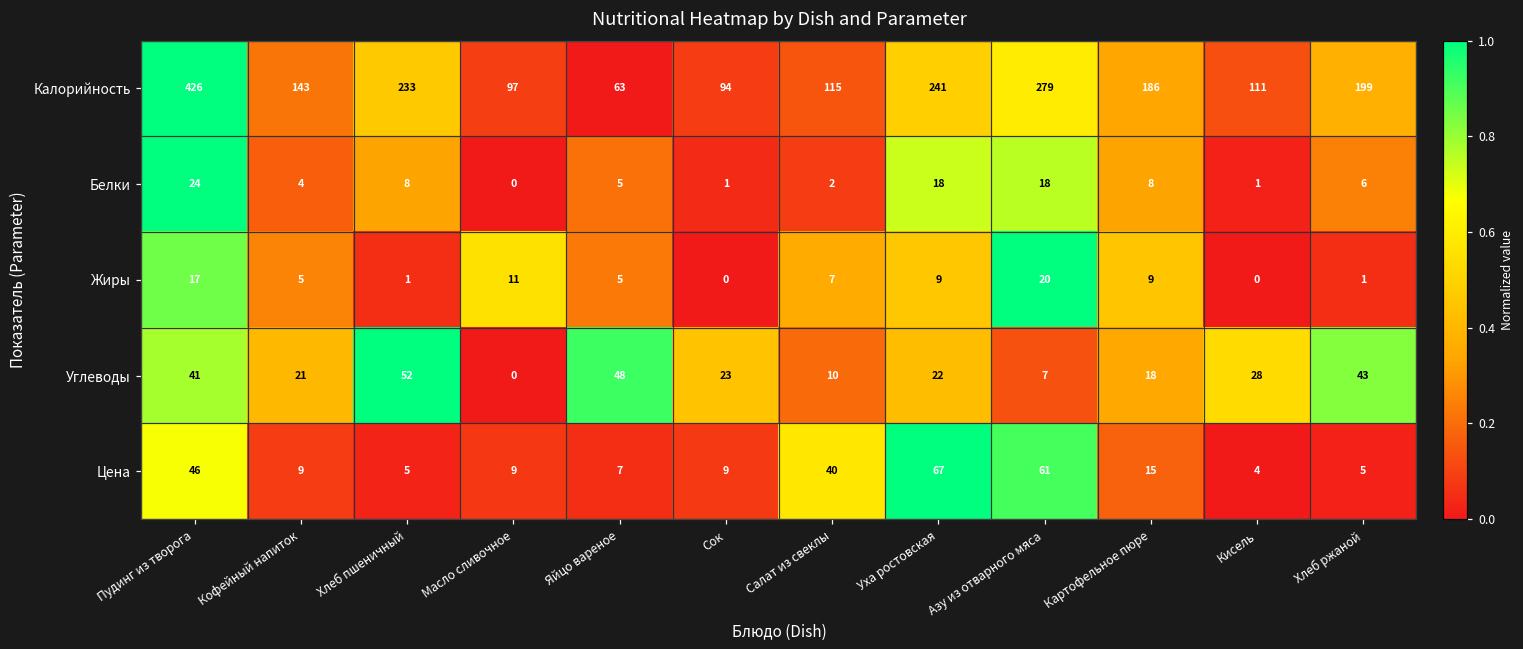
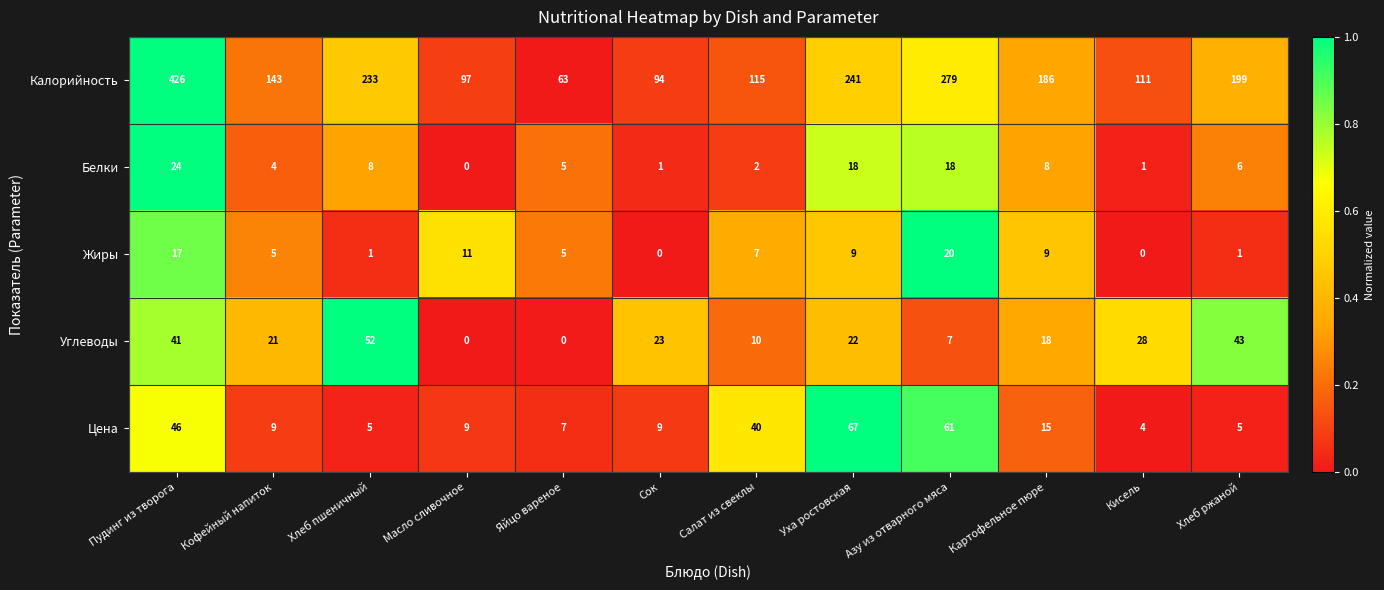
Углеводы, Яйцо вареное: 48 -> 0
